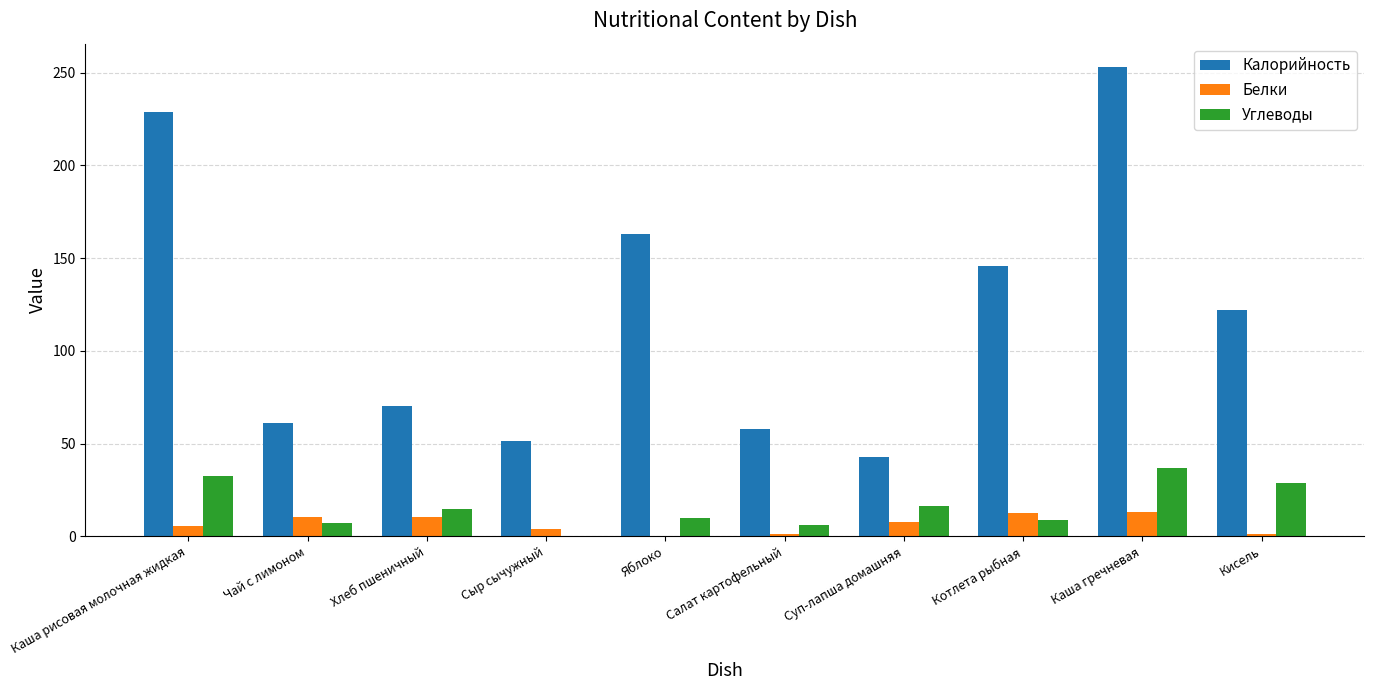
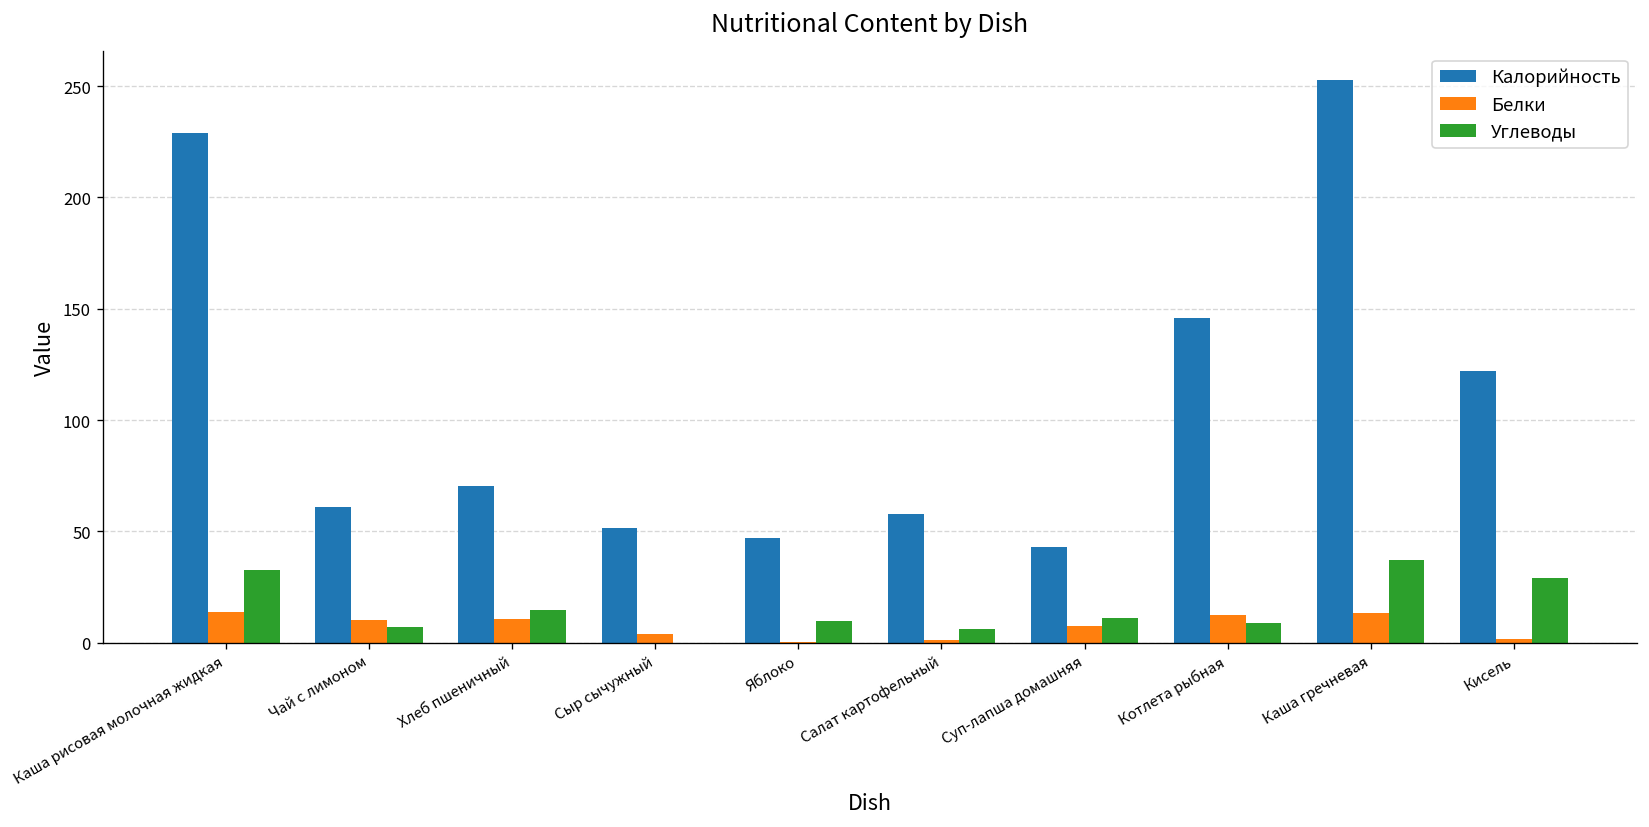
Белки, Каша рисовая молочная жидкая: 6 -> 14
Калорийность, Яблоко: 163 -> 47
Углеводы, Суп-лапша домашняя: 16 -> 11
